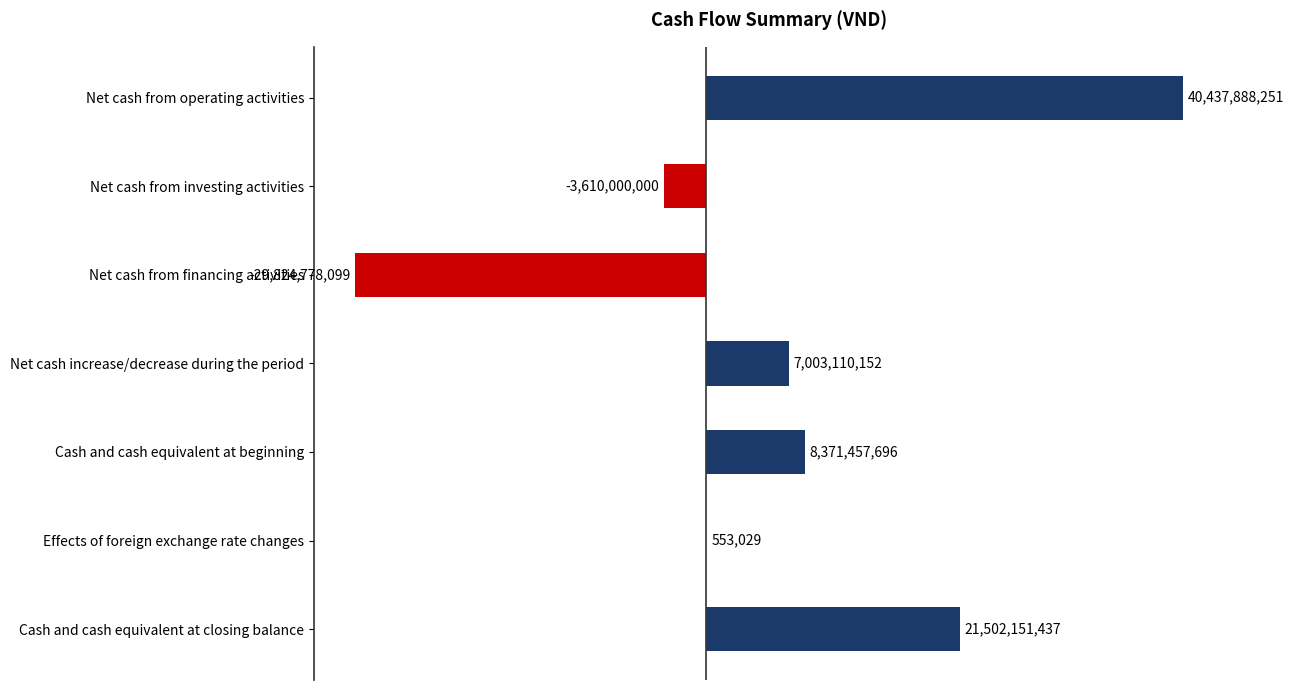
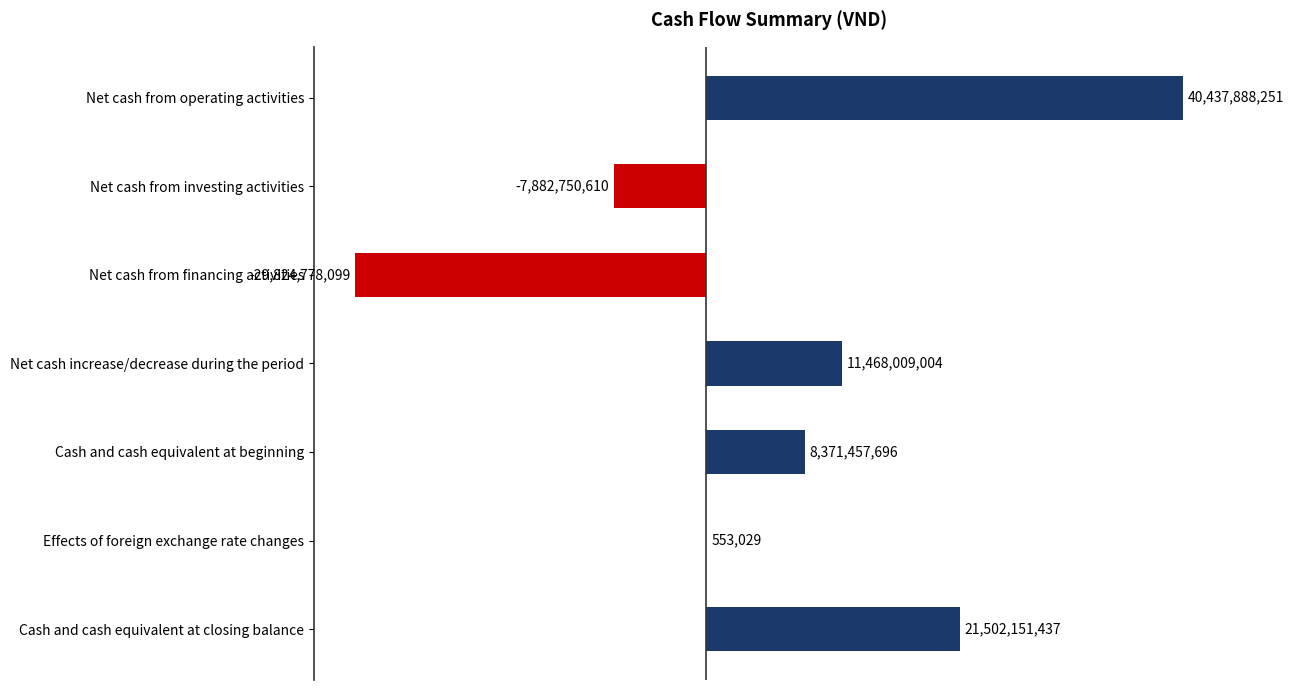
Net cash from investing activities: -3,610,000,000 -> -7,882,750,610
Net cash increase/decrease during the period: 7,003,110,152 -> 11,468,009,004
